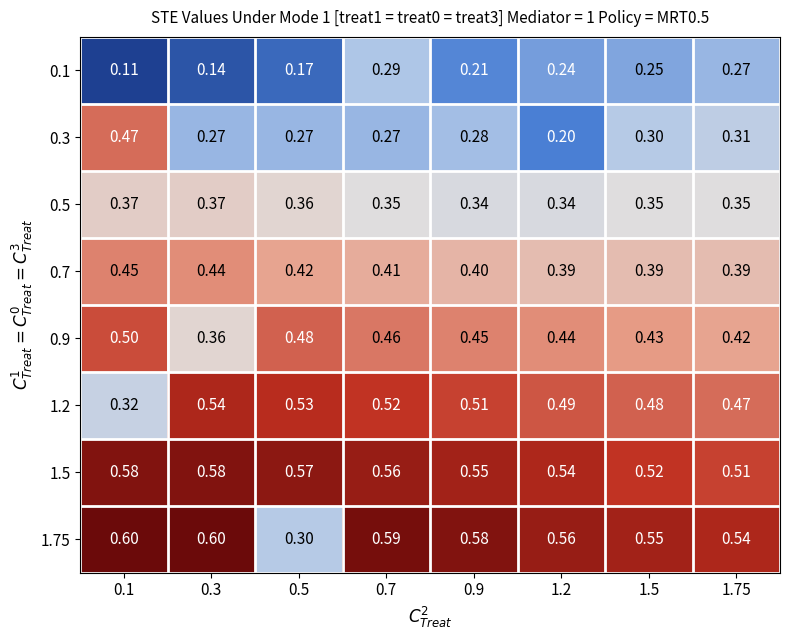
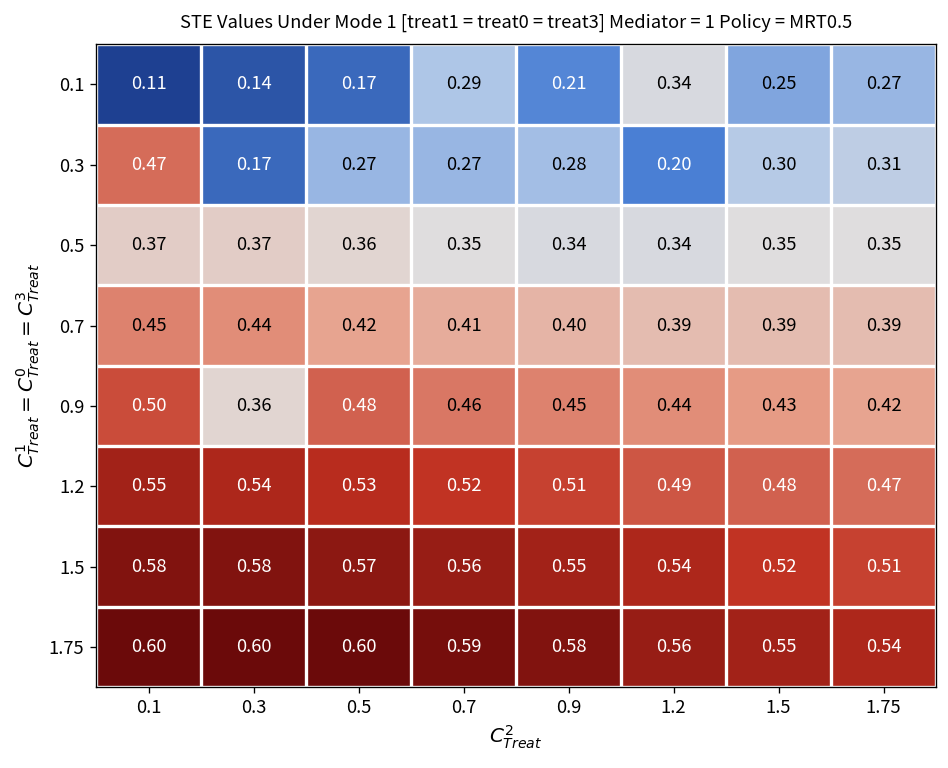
0.1, 1.2: 0.24 -> 0.34
0.3, 0.3: 0.27 -> 0.17
1.2, 0.1: 0.32 -> 0.55
1.75, 0.5: 0.30 -> 0.60
